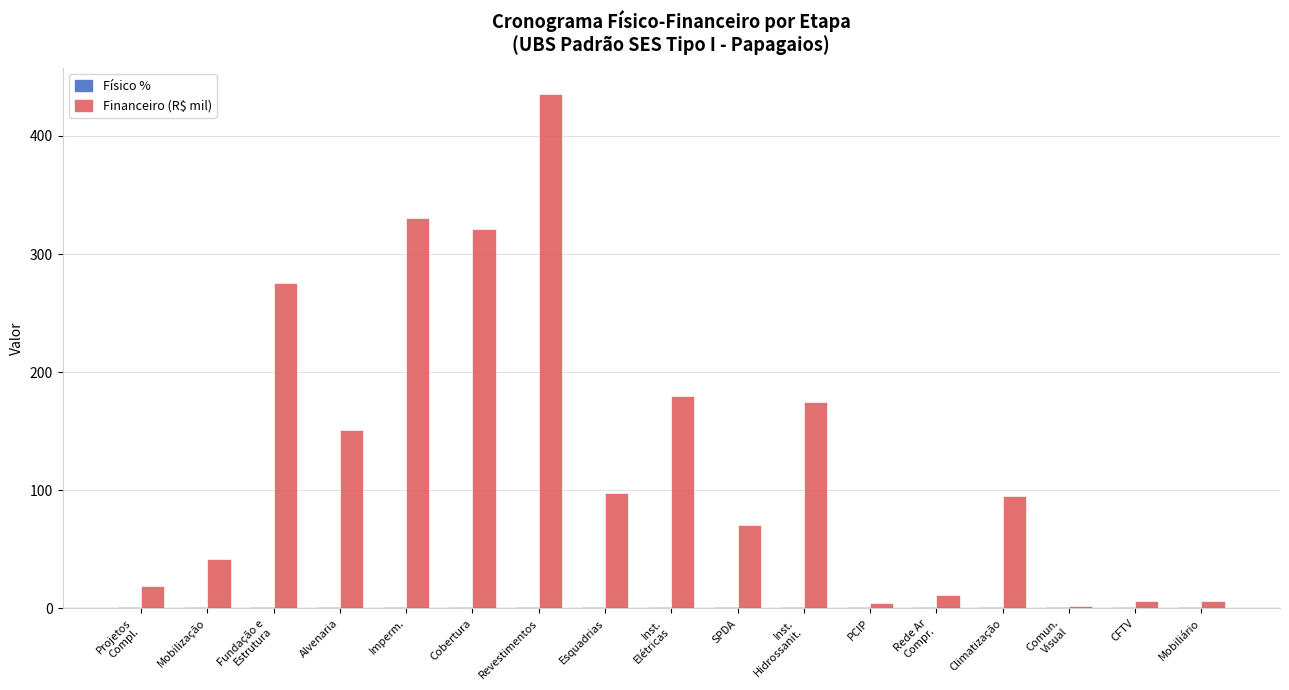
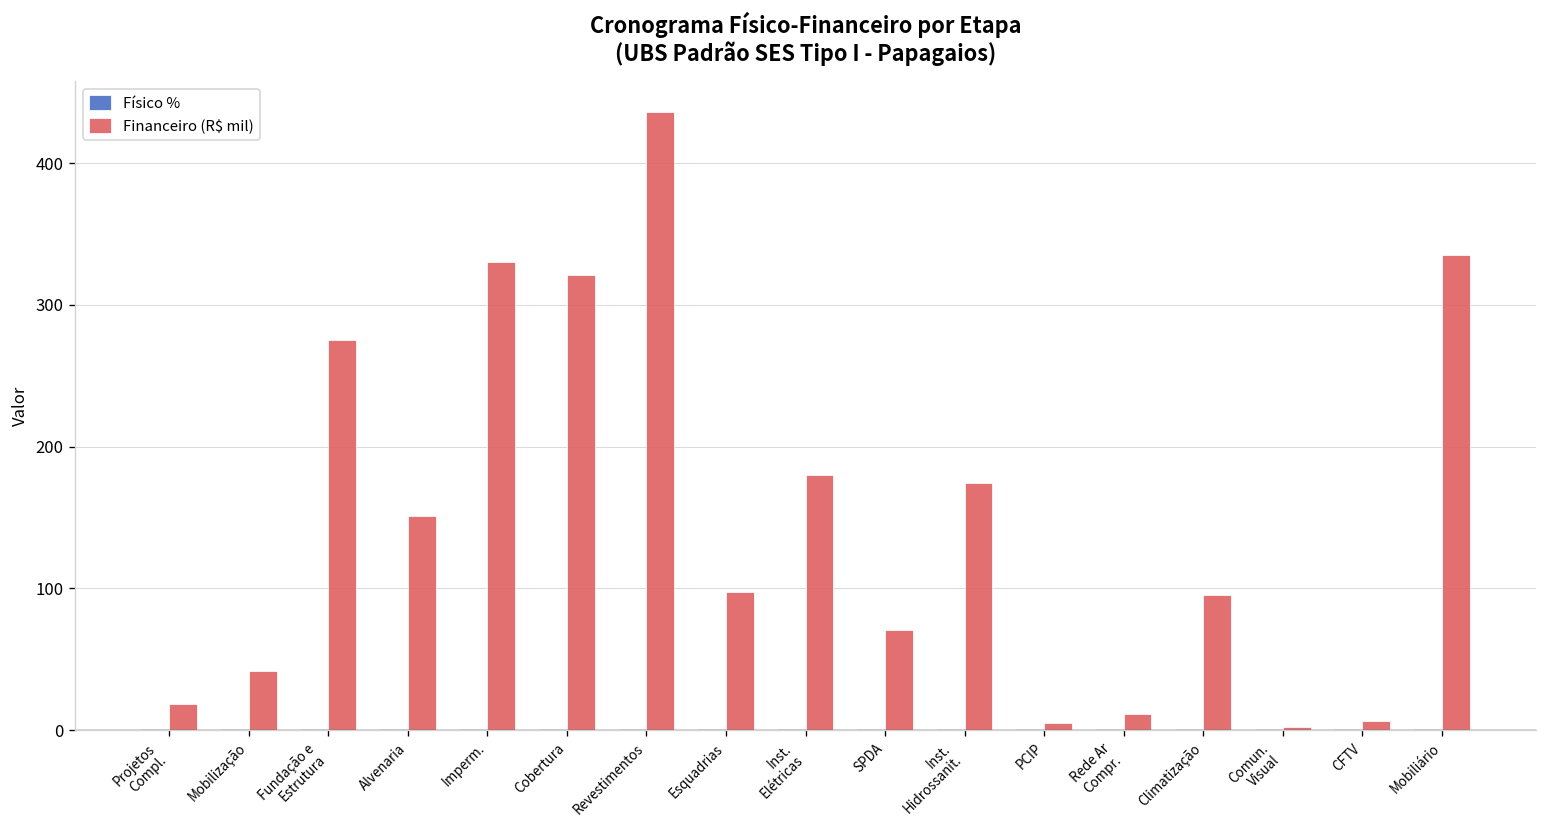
Financeiro (R$ mil), Mobiliário: 7 -> 335
